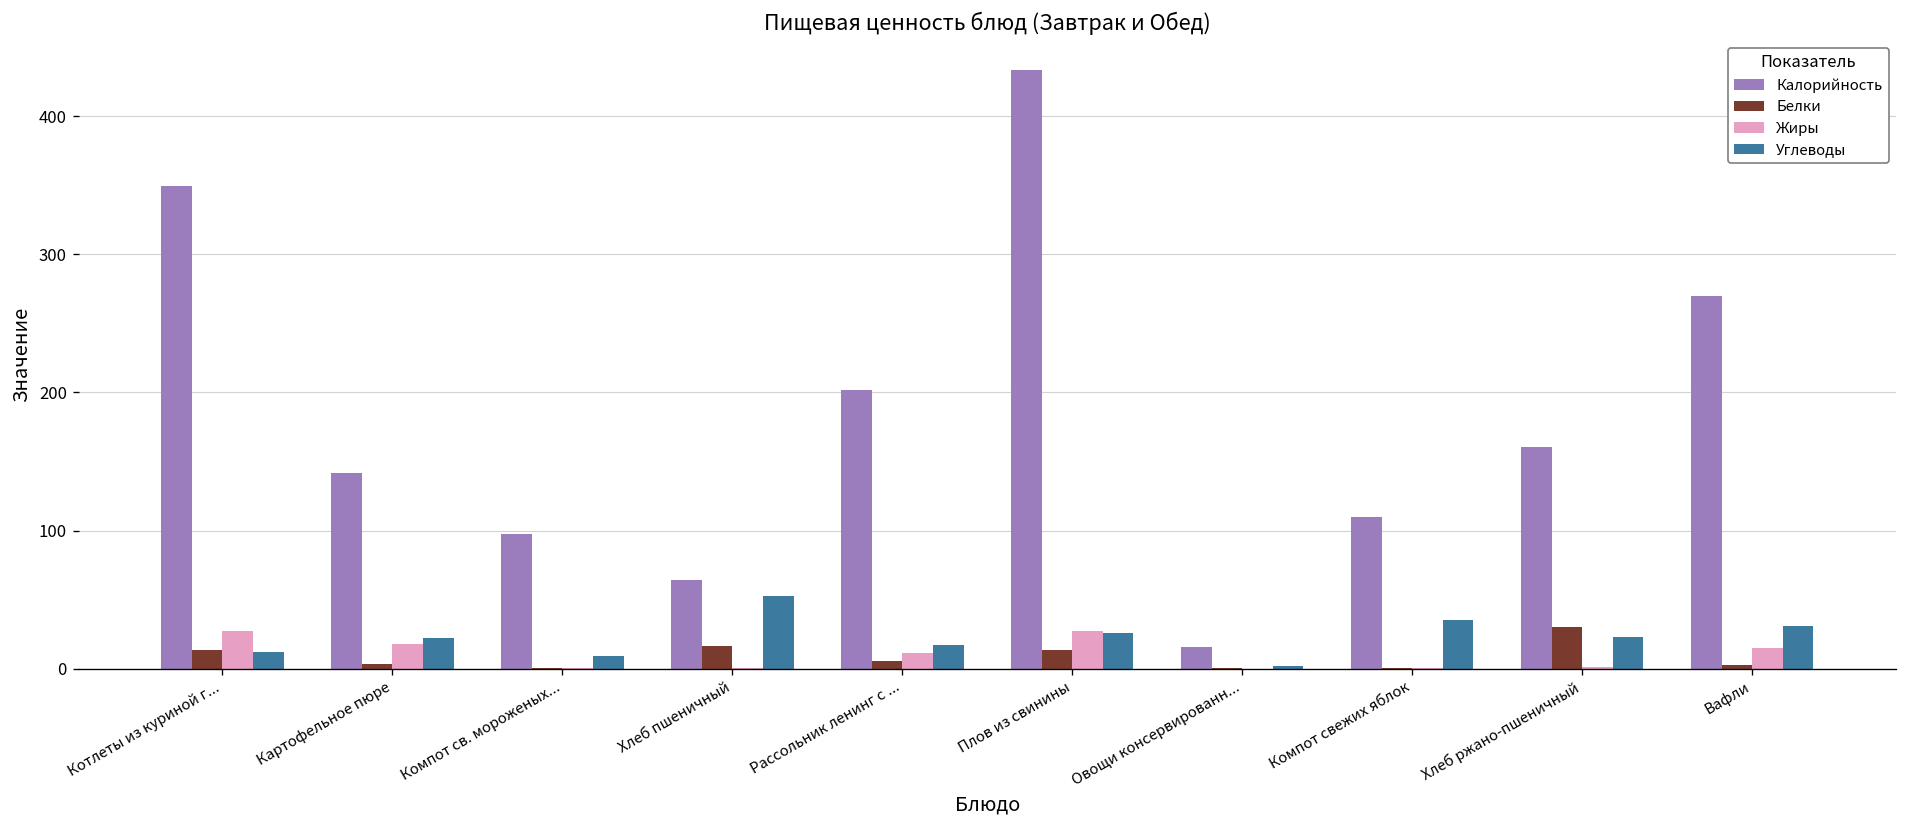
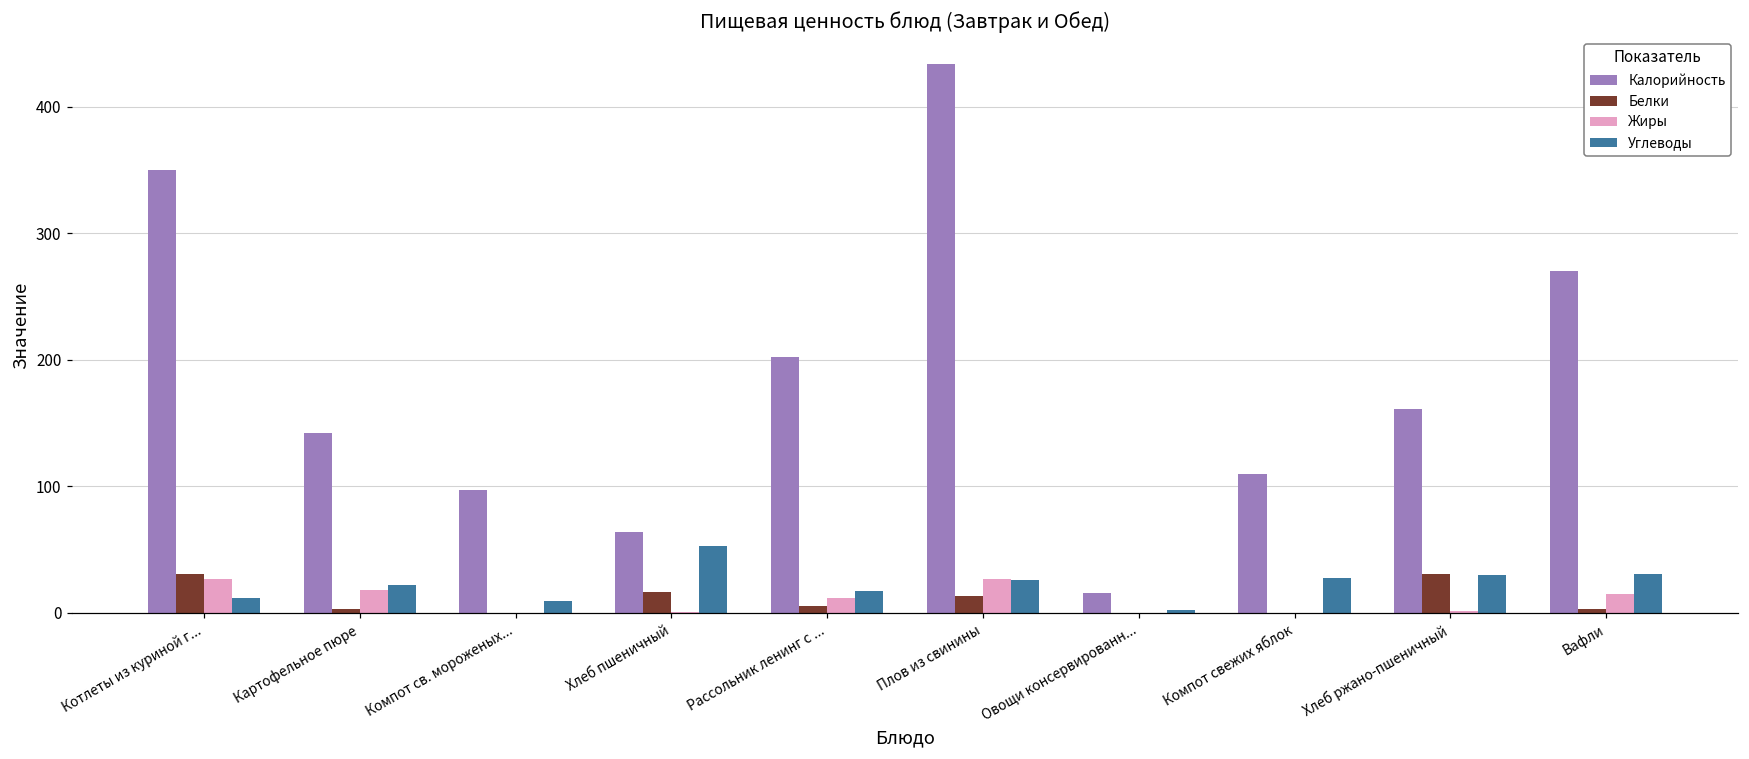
Белки, Котлеты из куриной г...: 13 -> 30
Углеводы, Компот свежих яблок: 35 -> 28
Углеводы, Хлеб ржано-пшеничный: 23 -> 30
